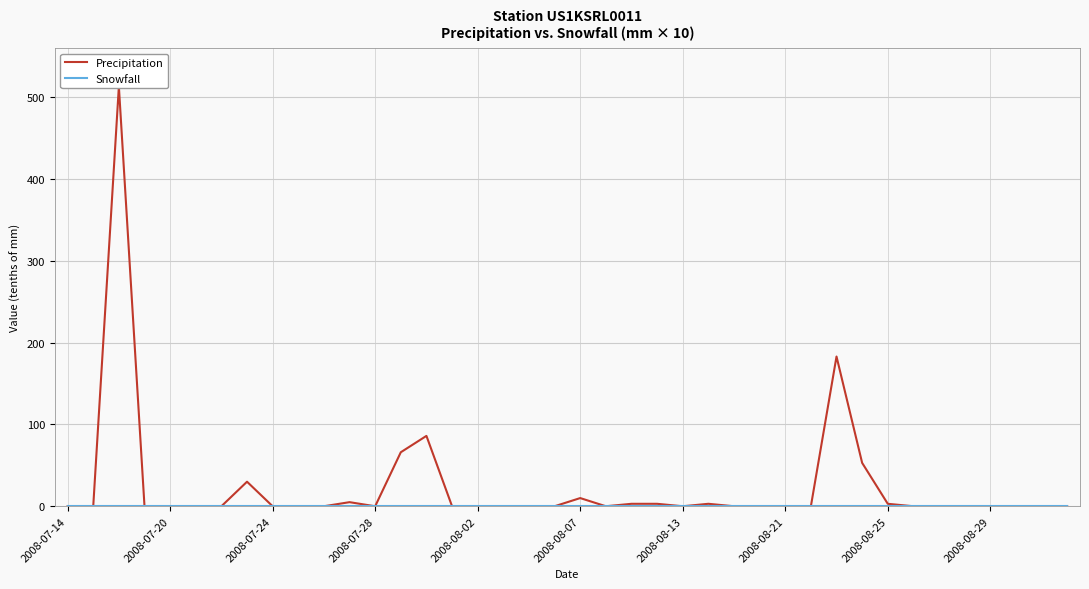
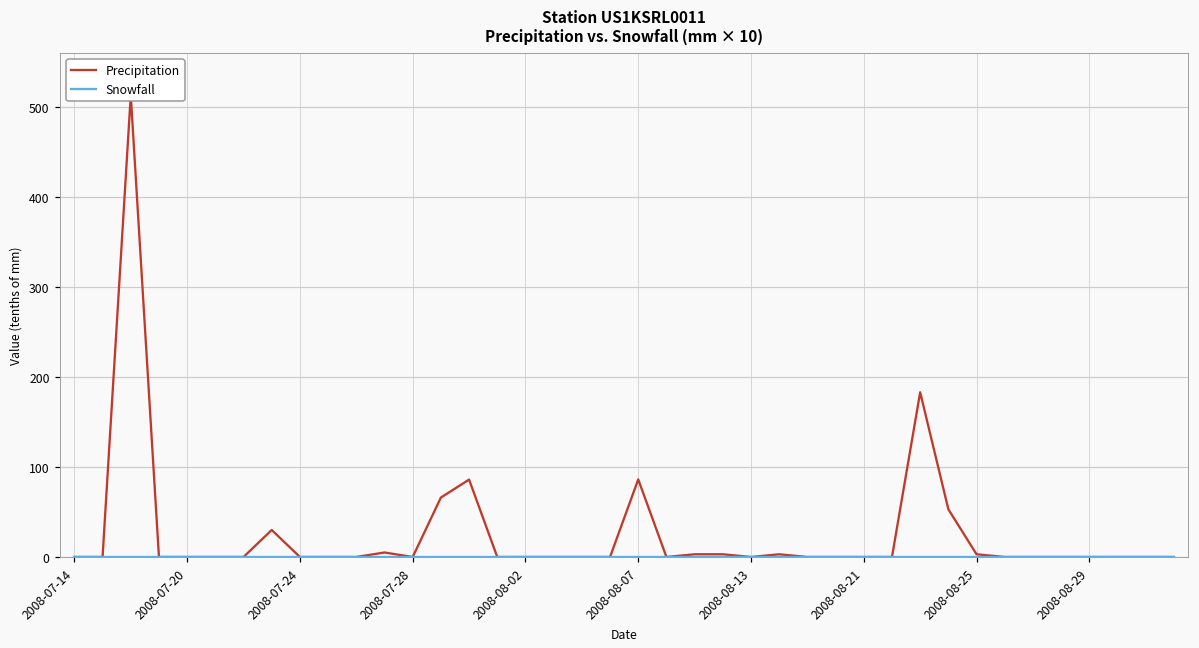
Precipitation, 2008-08-07: 10 -> 90
